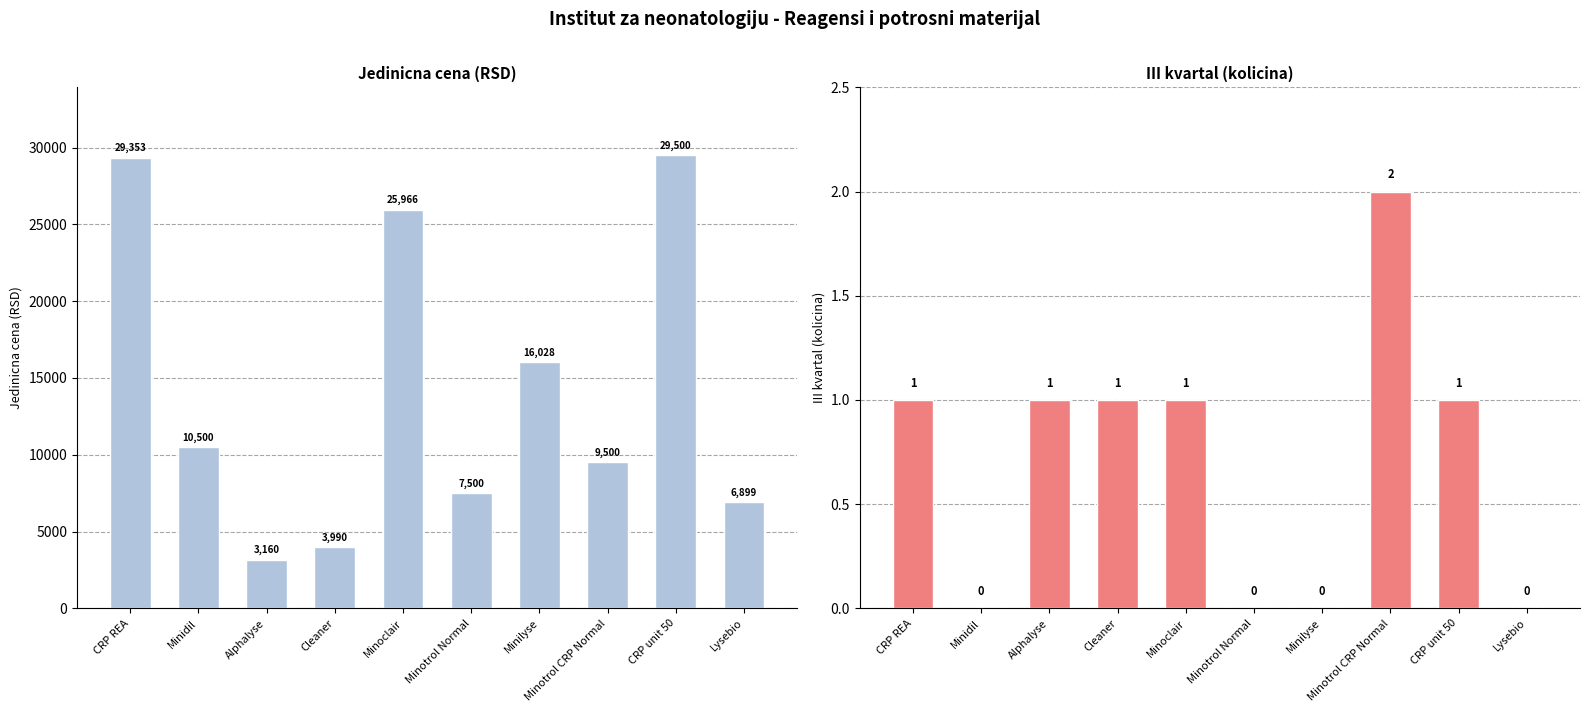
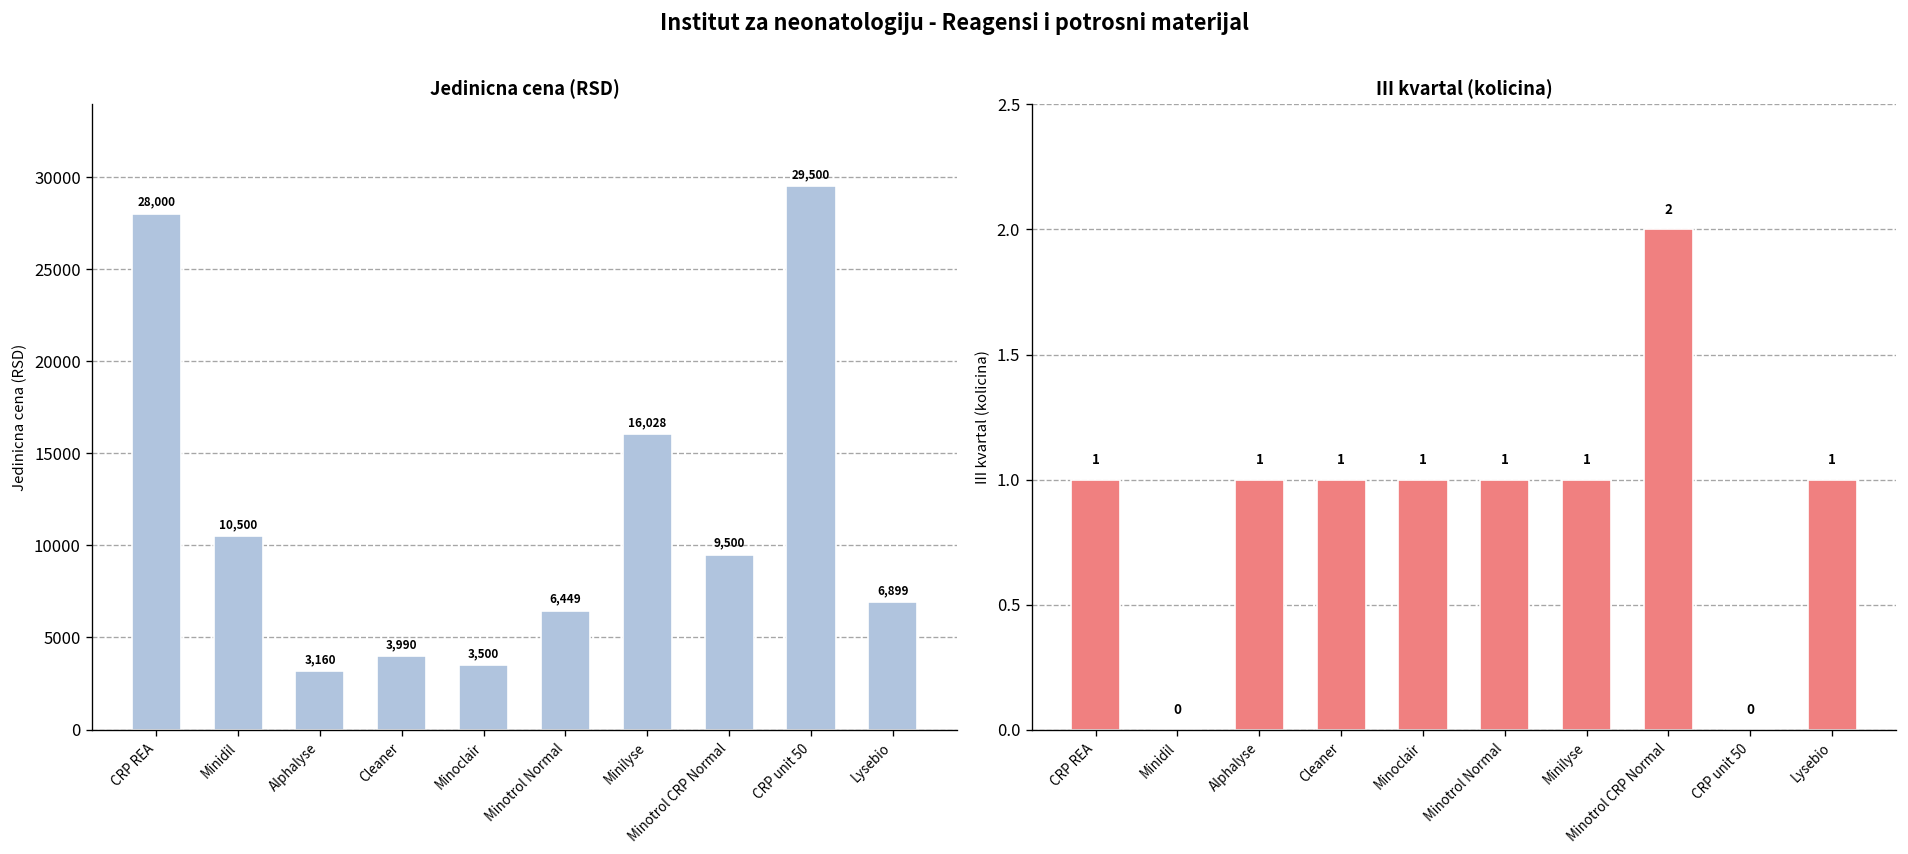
Jedinicna cena (RSD), CRP REA: 29,353 -> 28,000
Jedinicna cena (RSD), Minoclair: 25,966 -> 3,500
Jedinicna cena (RSD), Minotrol Normal: 7,500 -> 6,449
III kvartal (kolicina), Minotrol Normal: 0 -> 1
III kvartal (kolicina), Minilyse: 0 -> 1
III kvartal (kolicina), CRP unit 50: 1 -> 0
III kvartal (kolicina), Lysebio: 0 -> 1
